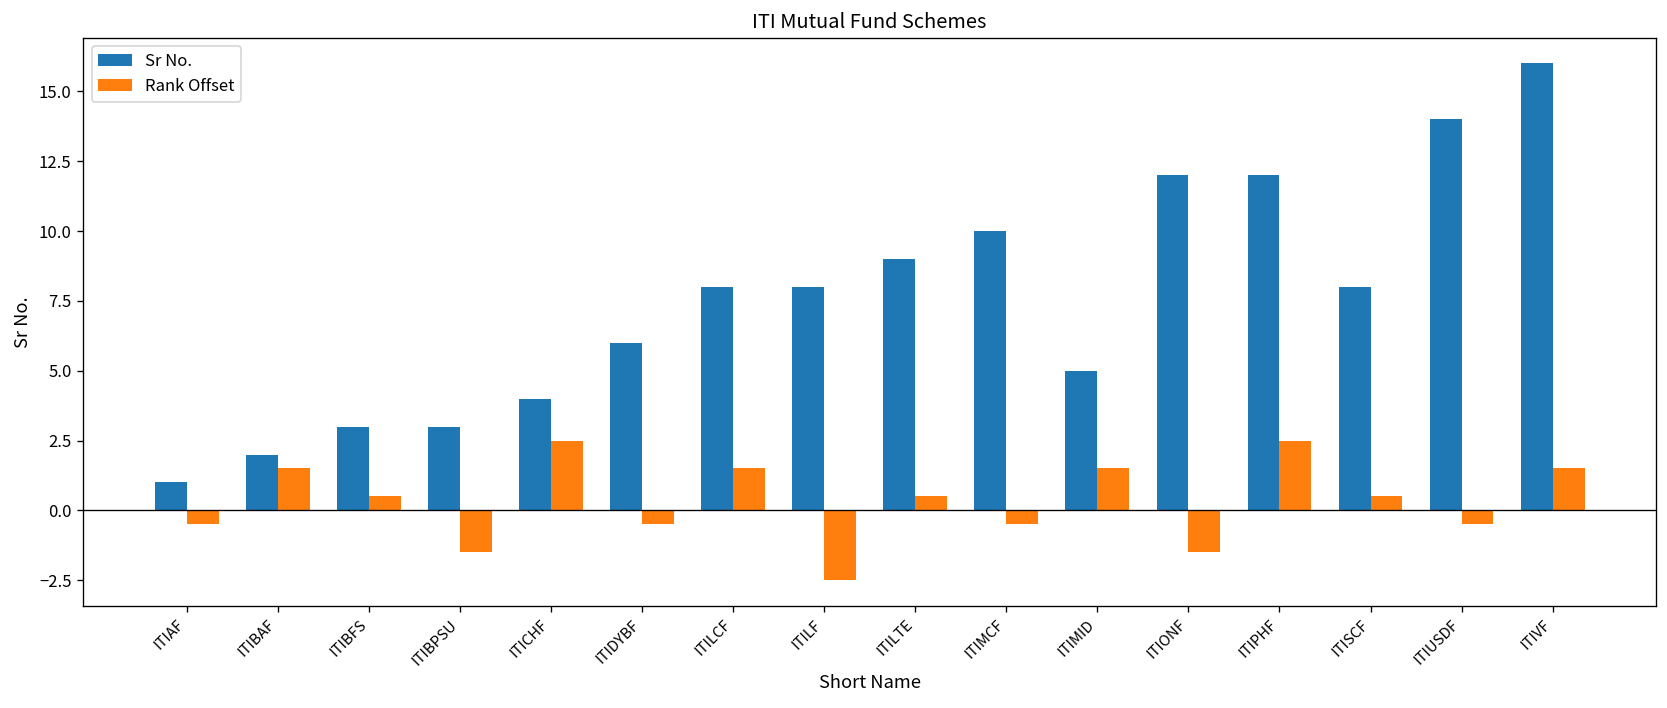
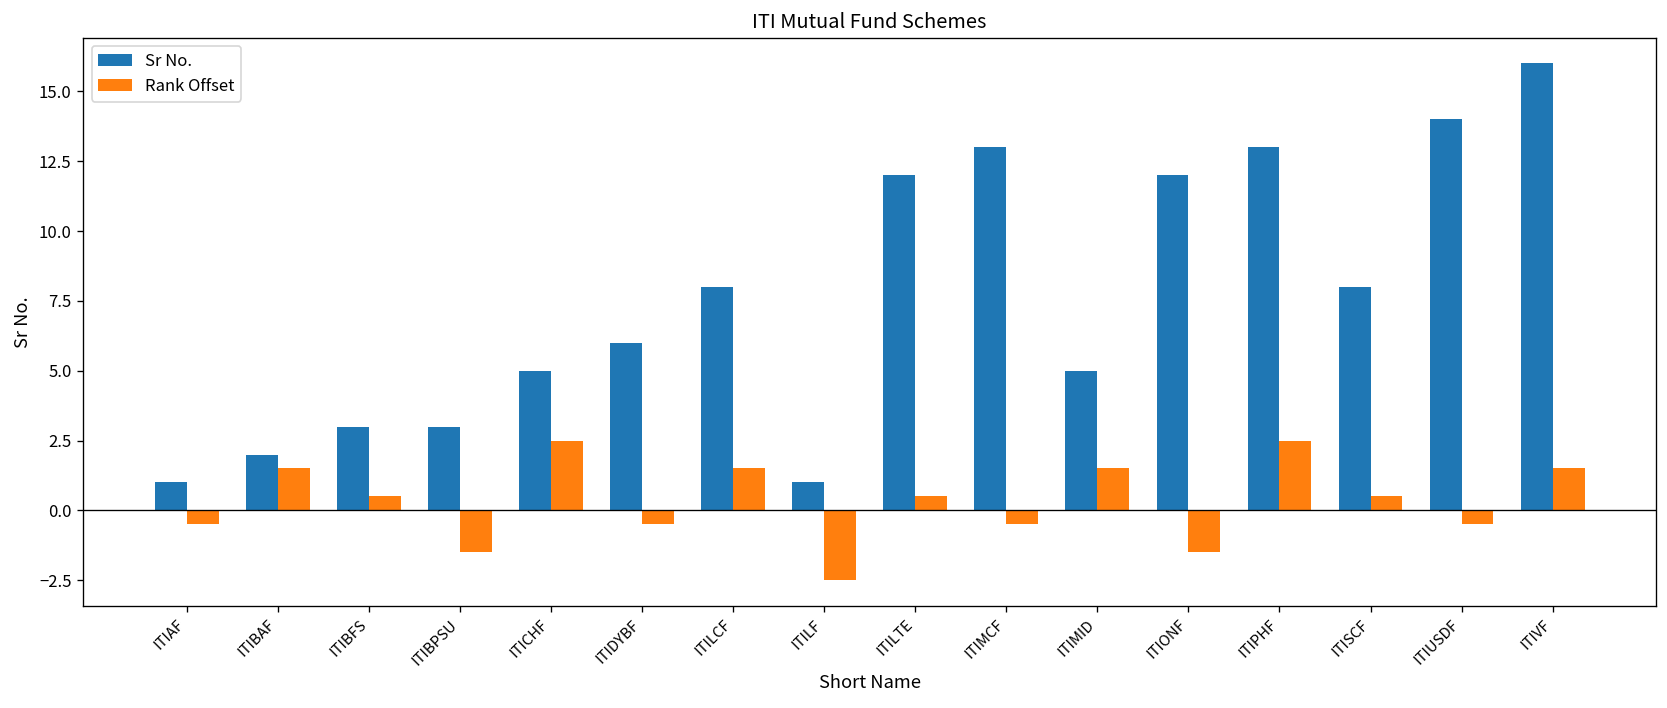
Sr No., ITICHF: 4 -> 5
Sr No., ITILF: 8 -> 1
Sr No., ITILTE: 9 -> 12
Sr No., ITIMCF: 10 -> 13
Sr No., ITIPHF: 12 -> 13
